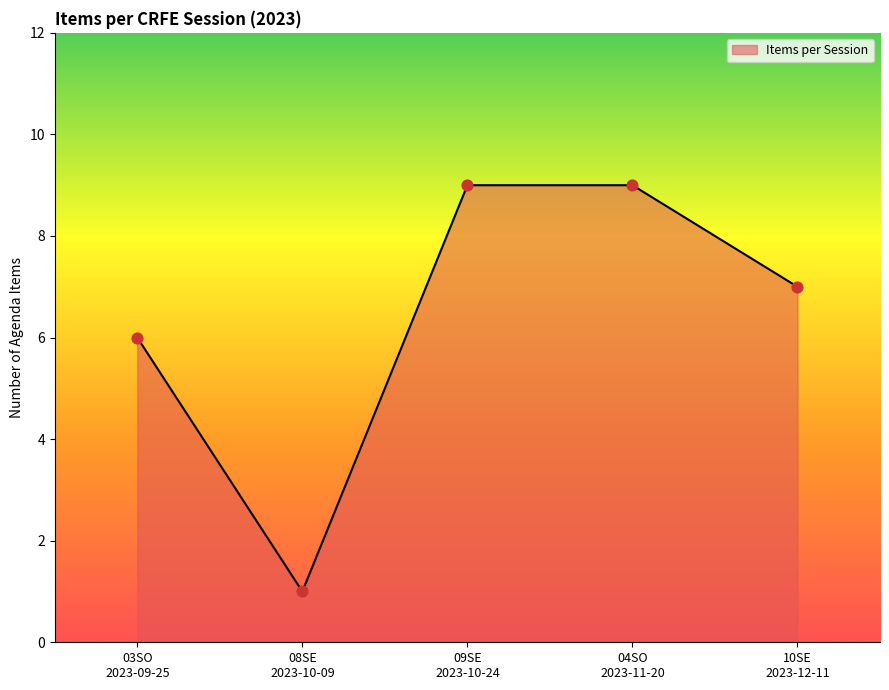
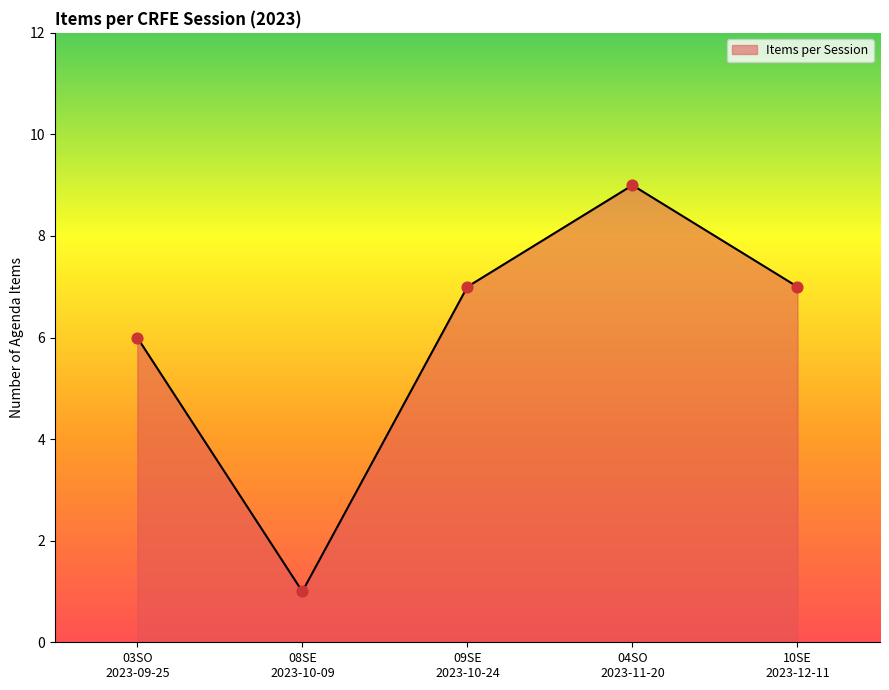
09SE 2023-10-24: 9 -> 7
